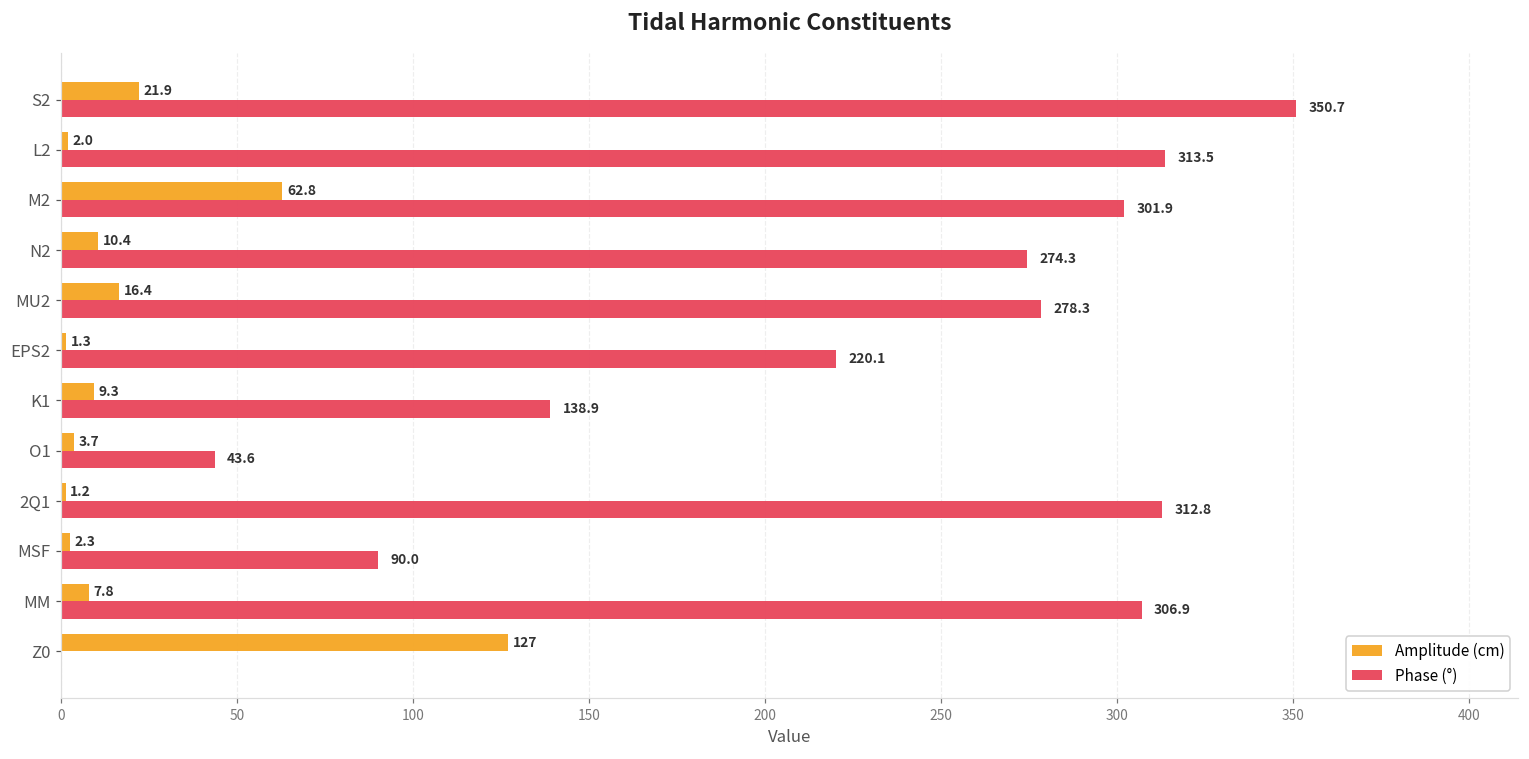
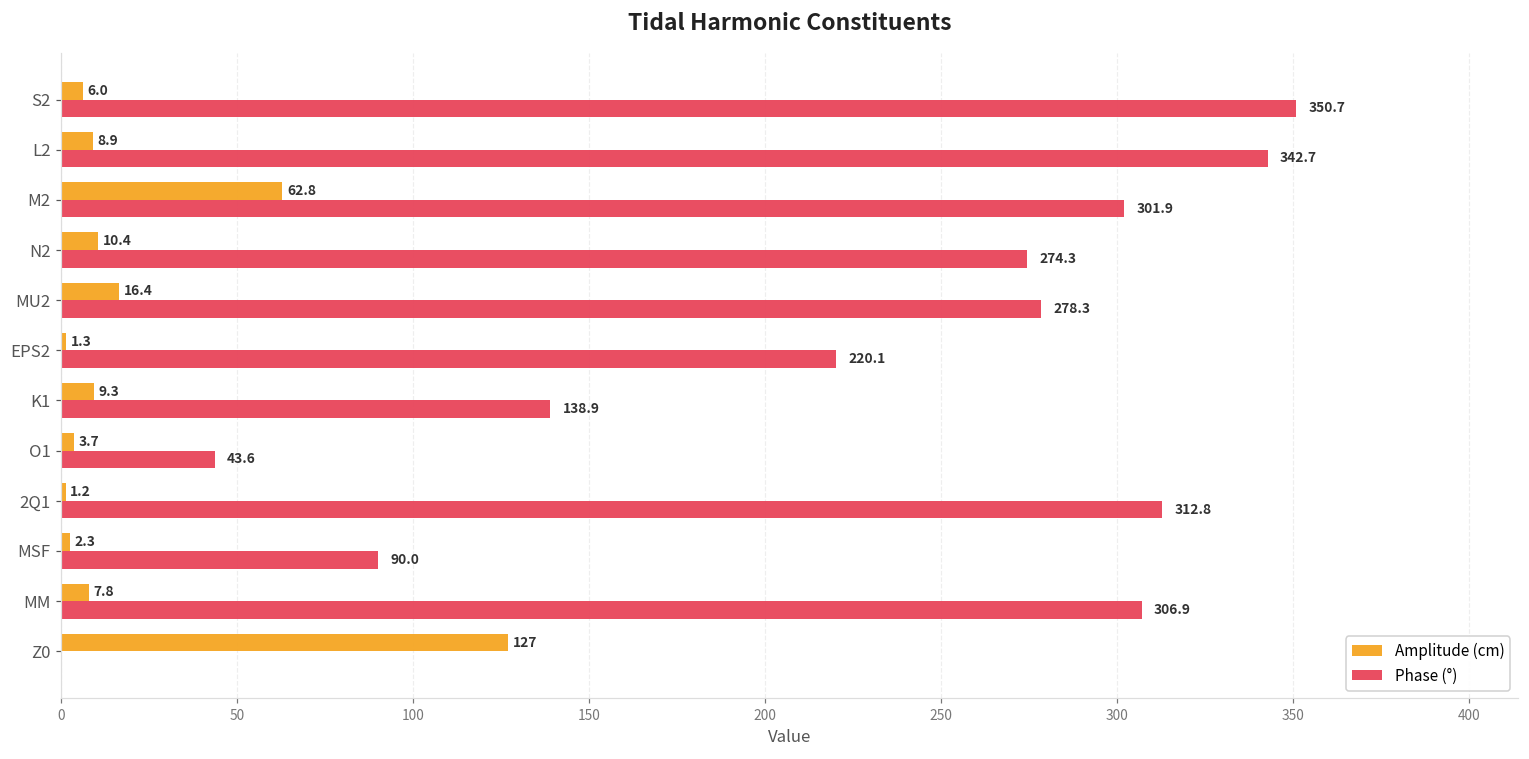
Amplitude (cm), S2: 21.9 -> 6.0
Amplitude (cm), L2: 2.0 -> 8.9
Phase (°), L2: 313.5 -> 342.7
